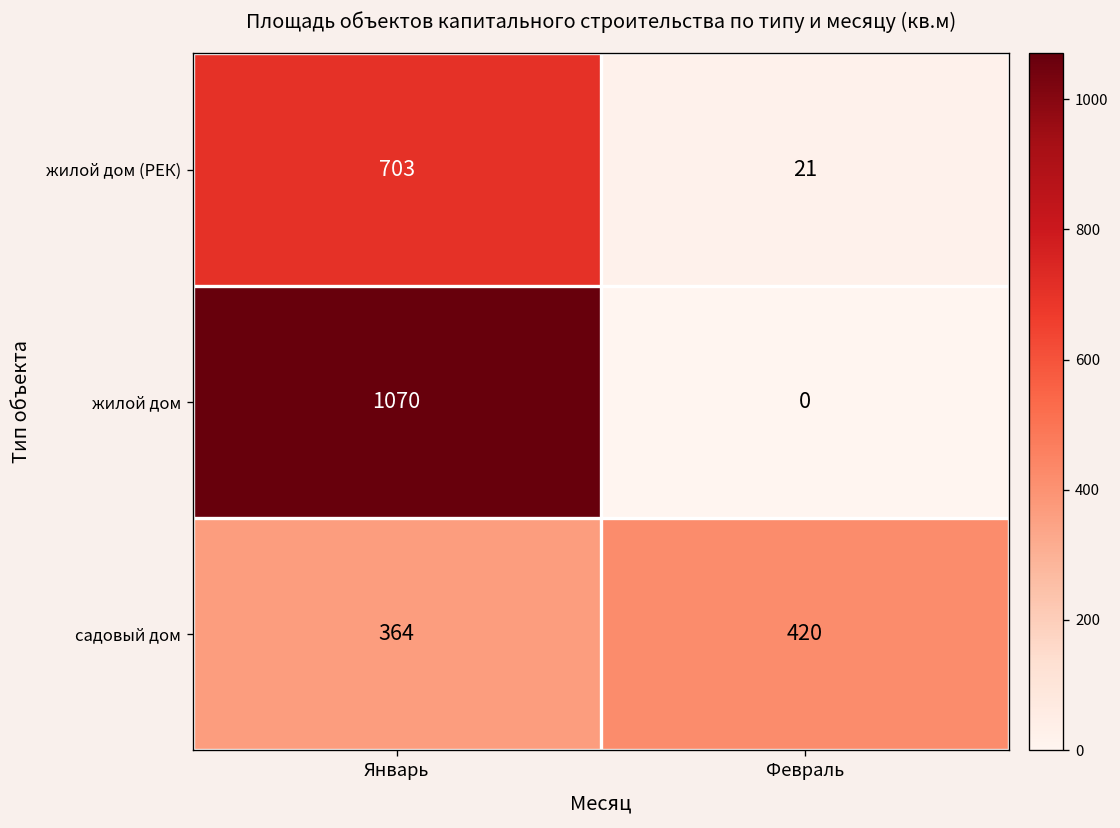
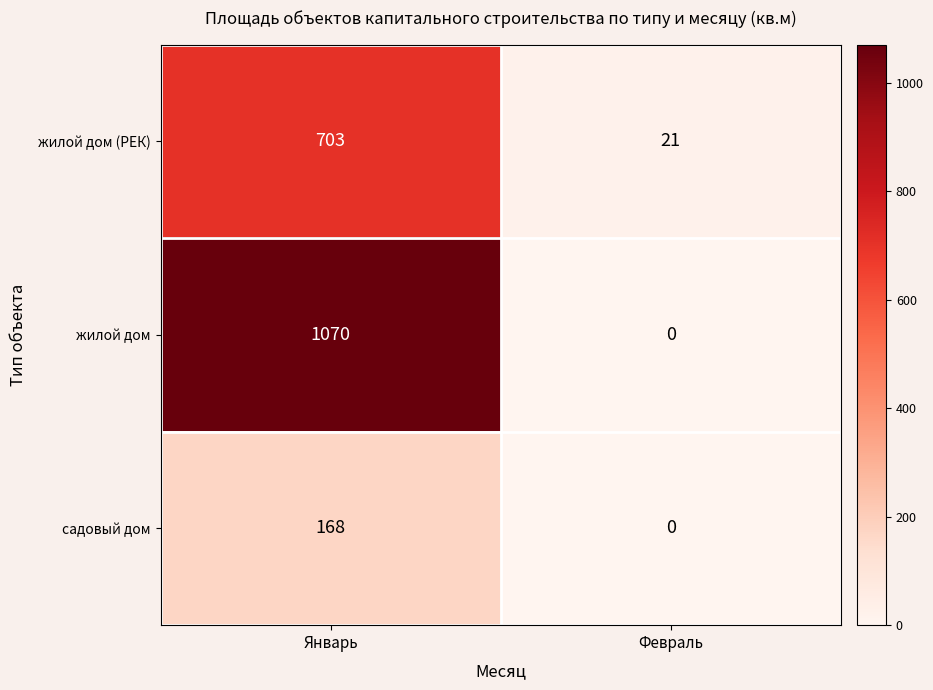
садовый дом, Январь: 364 -> 168
садовый дом, Февраль: 420 -> 0
